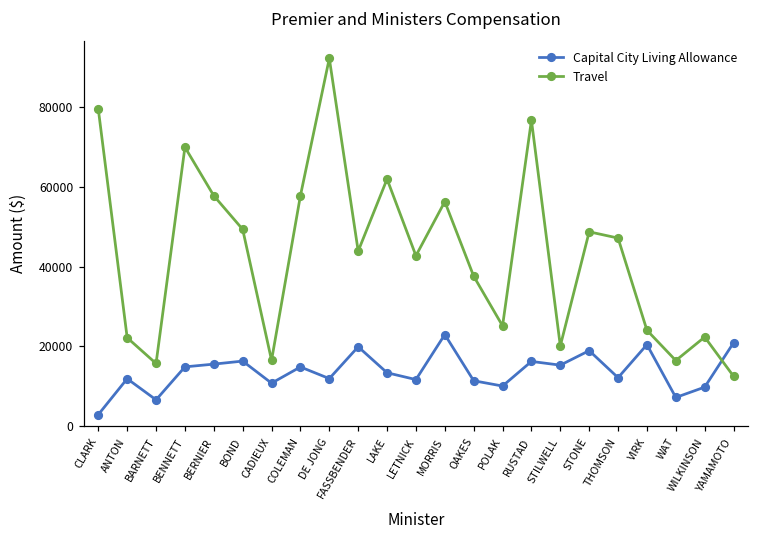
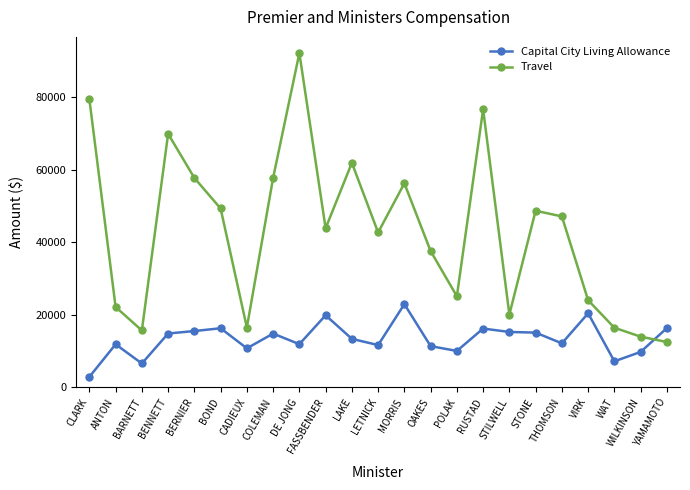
Capital City Living Allowance, STONE: 19000 -> 15000
Travel, WILKINSON: 22000 -> 14000
Capital City Living Allowance, YAMAMOTO: 21000 -> 16000
